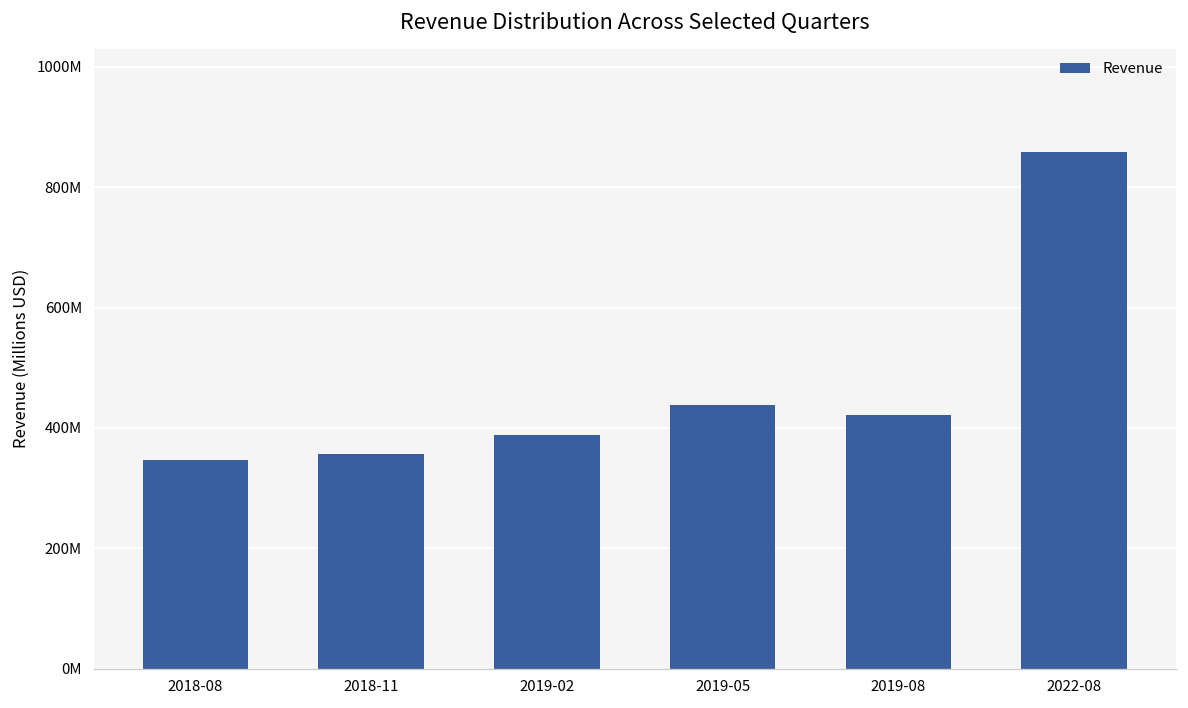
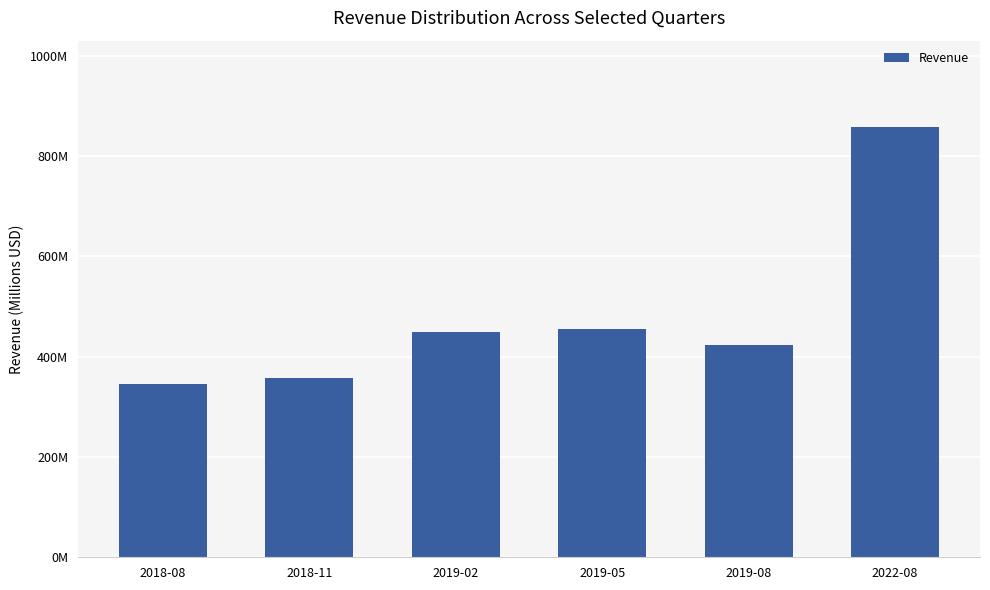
2019-02: 390000000 -> 450000000
2019-05: 440000000 -> 460000000
